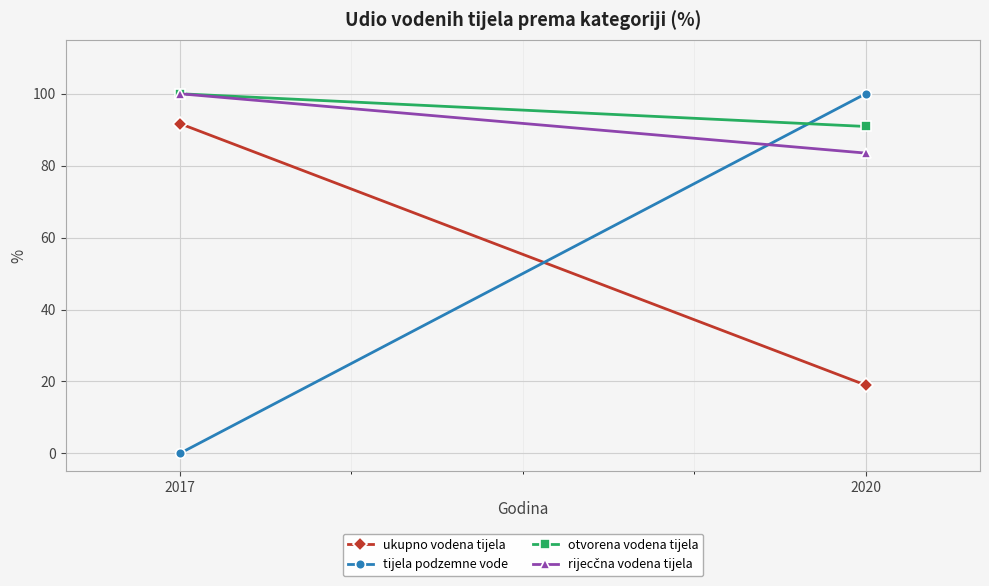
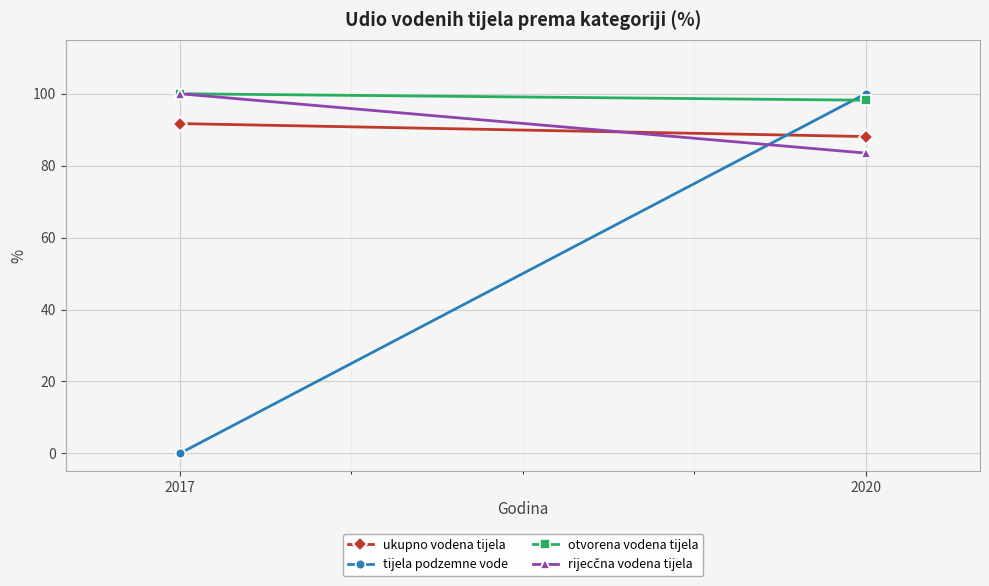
ukupno vodena tijela, 2020: 19 -> 88
otvorena vodena tijela, 2020: 91 -> 98
